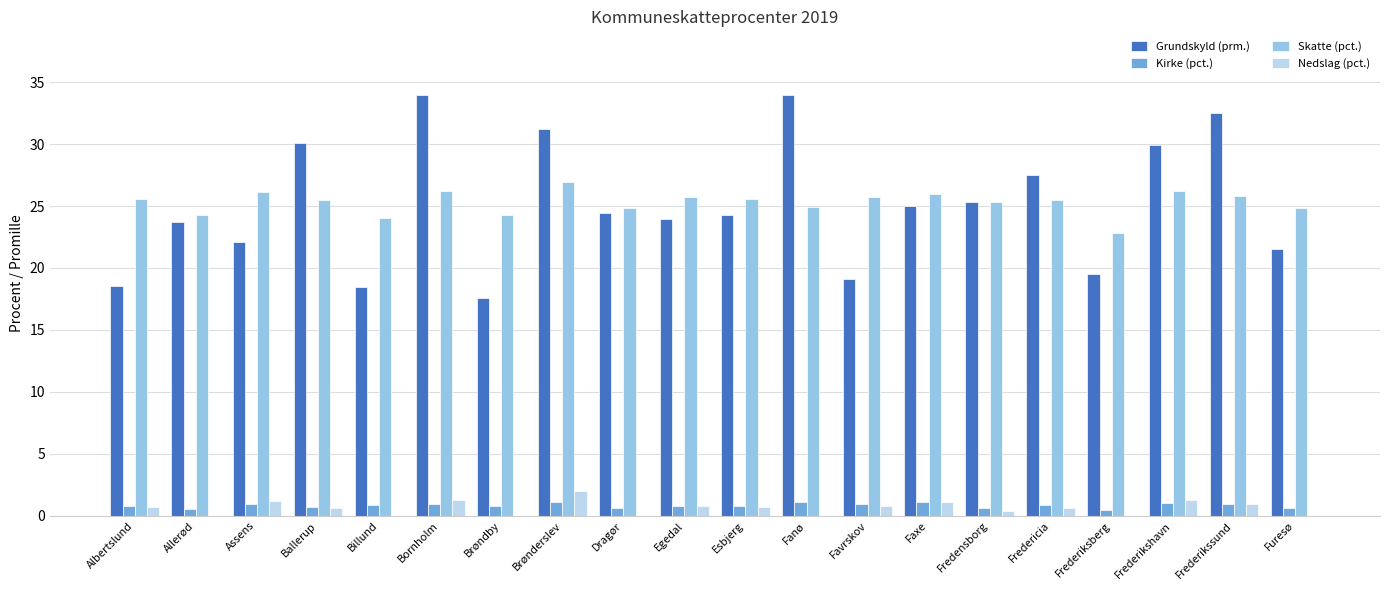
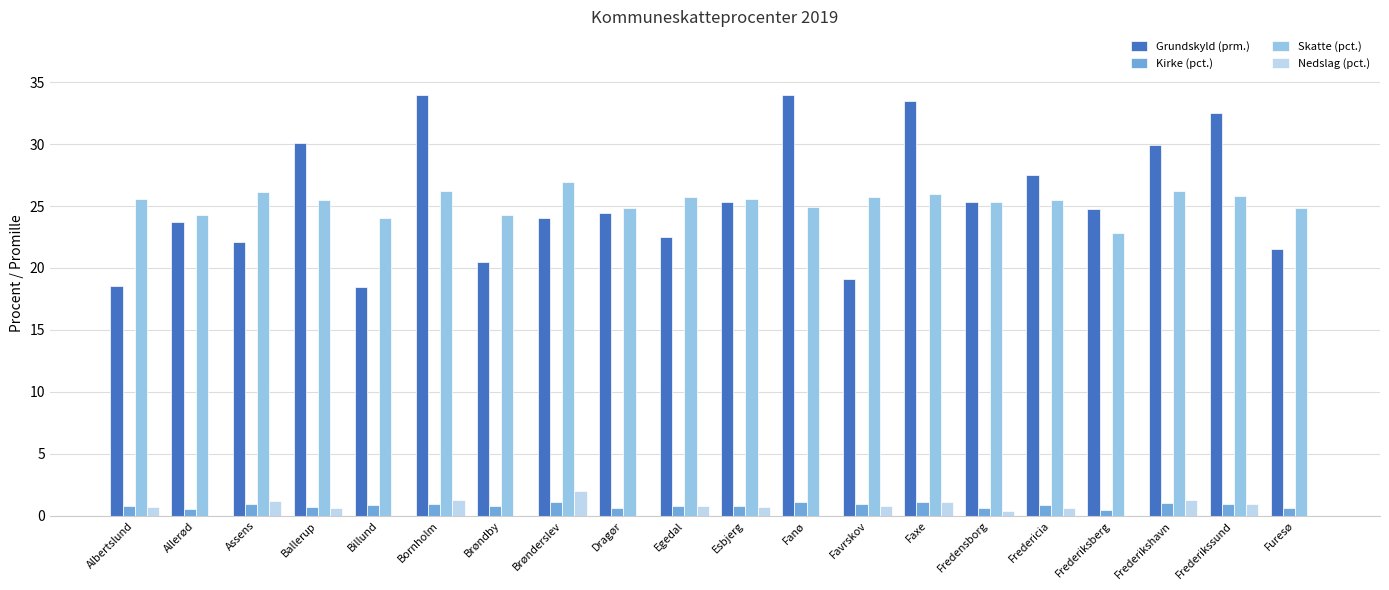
Grundskyld (prm.), Brøndby: 17.6 -> 20.5
Grundskyld (prm.), Brønderslev: 31.2 -> 24.1
Grundskyld (prm.), Egedal: 24.0 -> 22.5
Grundskyld (prm.), Esbjerg: 24.3 -> 25.3
Grundskyld (prm.), Faxe: 25.0 -> 33.5
Grundskyld (prm.), Frederiksberg: 19.5 -> 24.8
